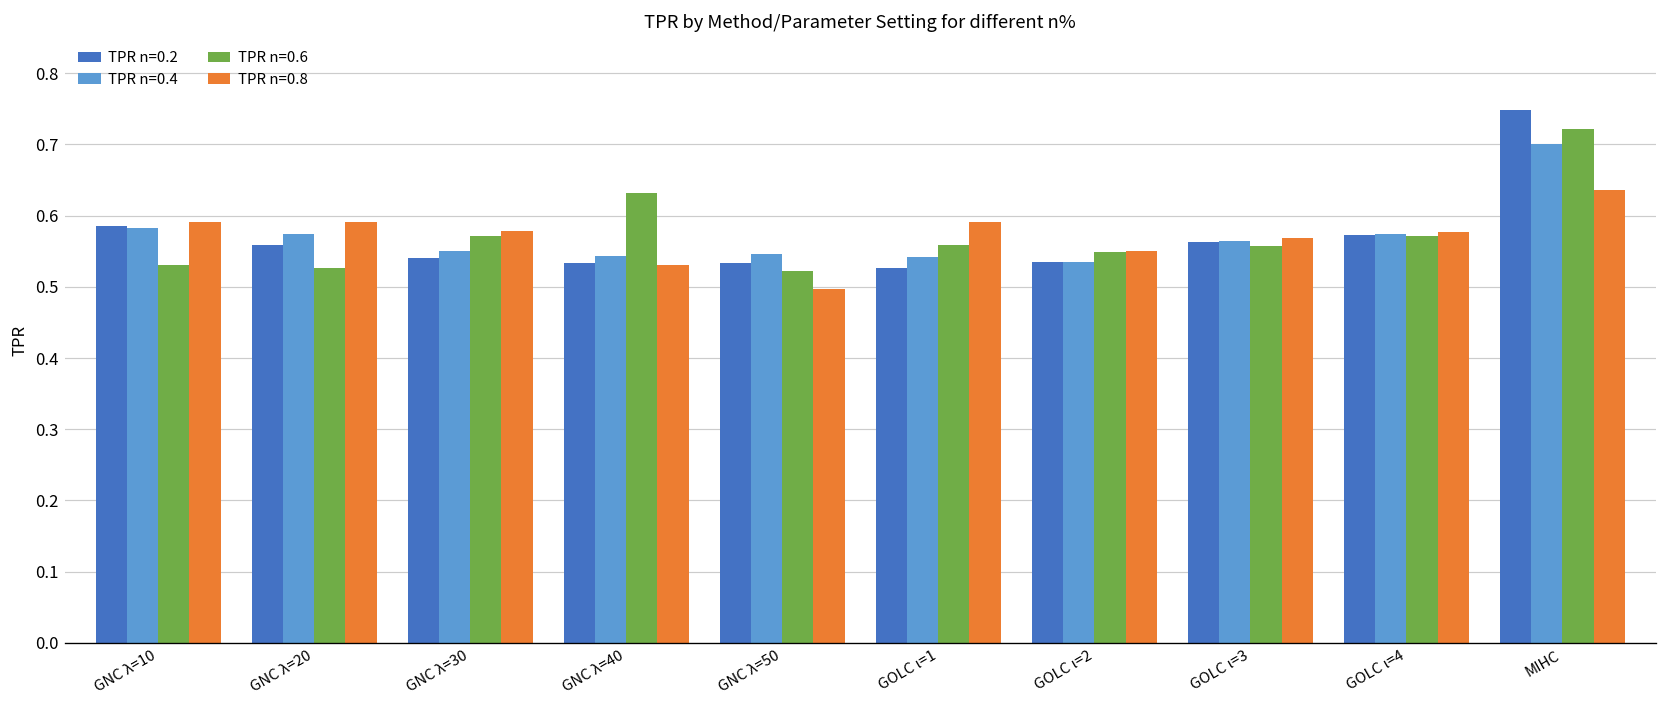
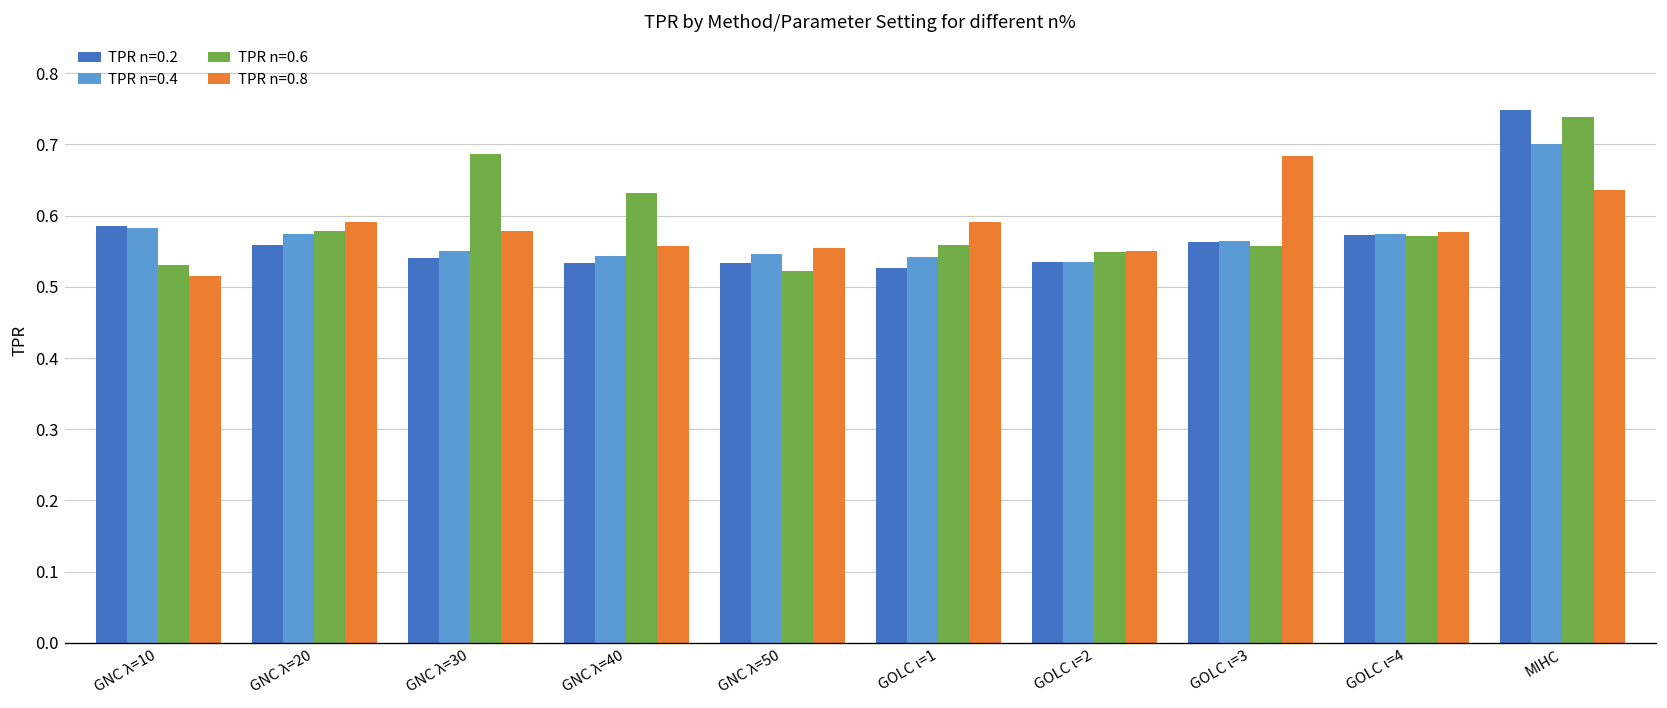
TPR n=0.8, GNC λ=10: 0.59 -> 0.52
TPR n=0.6, GNC λ=20: 0.53 -> 0.58
TPR n=0.6, GNC λ=30: 0.57 -> 0.69
TPR n=0.8, GNC λ=40: 0.53 -> 0.56
TPR n=0.8, GNC λ=50: 0.50 -> 0.55
TPR n=0.8, GOLC ι=3: 0.57 -> 0.68
TPR n=0.6, MIHC: 0.72 -> 0.74
